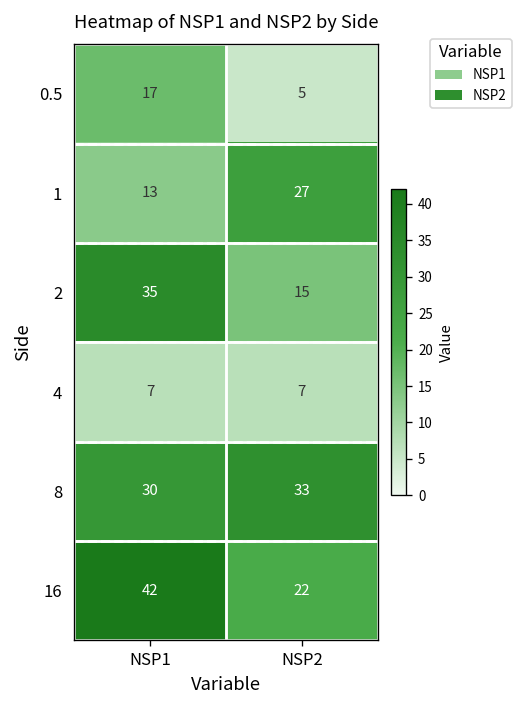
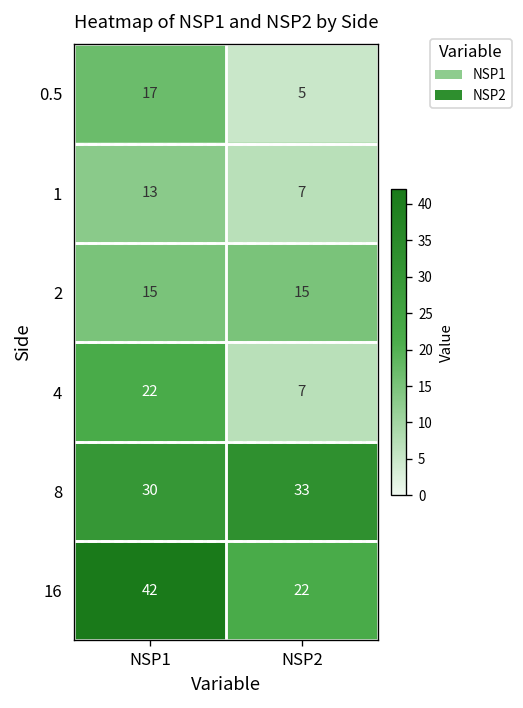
1, NSP2: 27 -> 7
2, NSP1: 35 -> 15
4, NSP1: 7 -> 22
